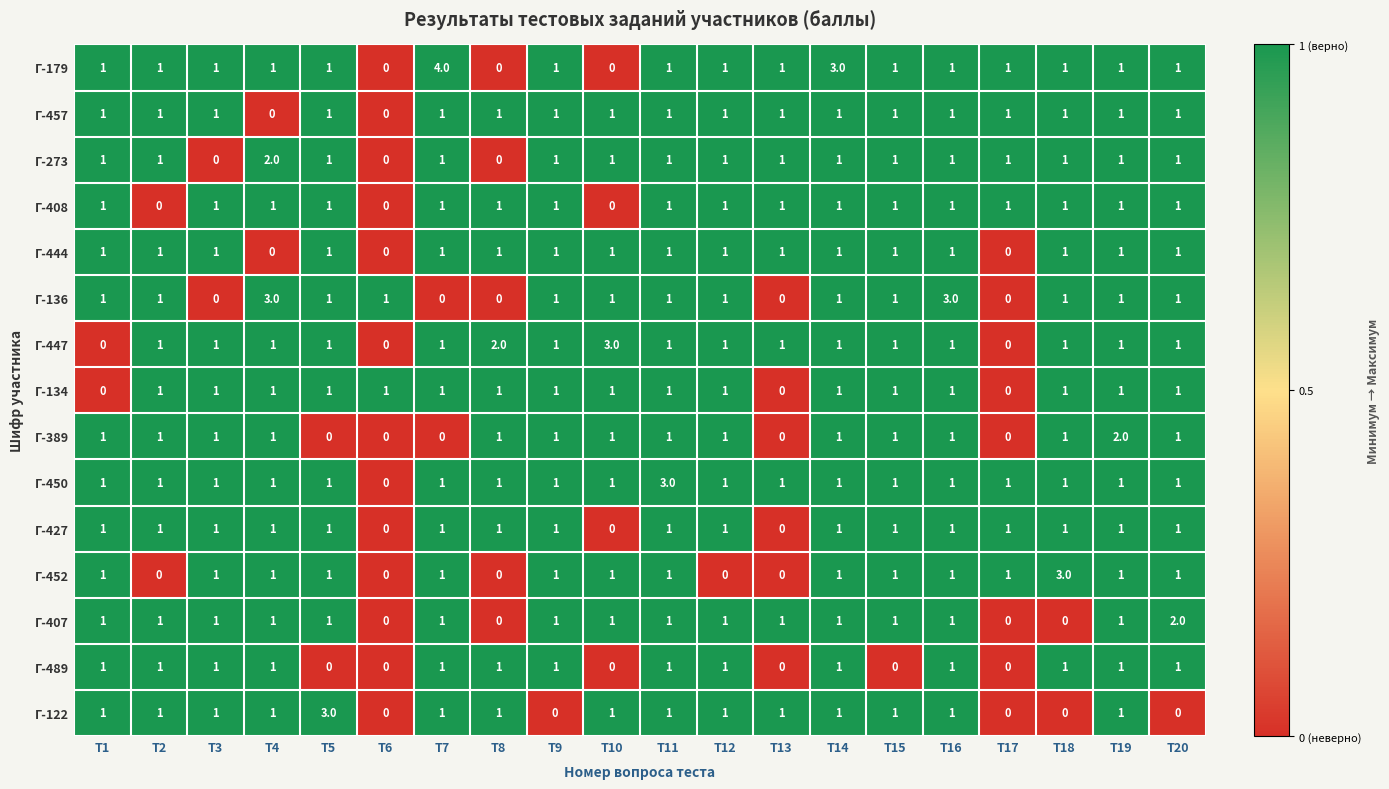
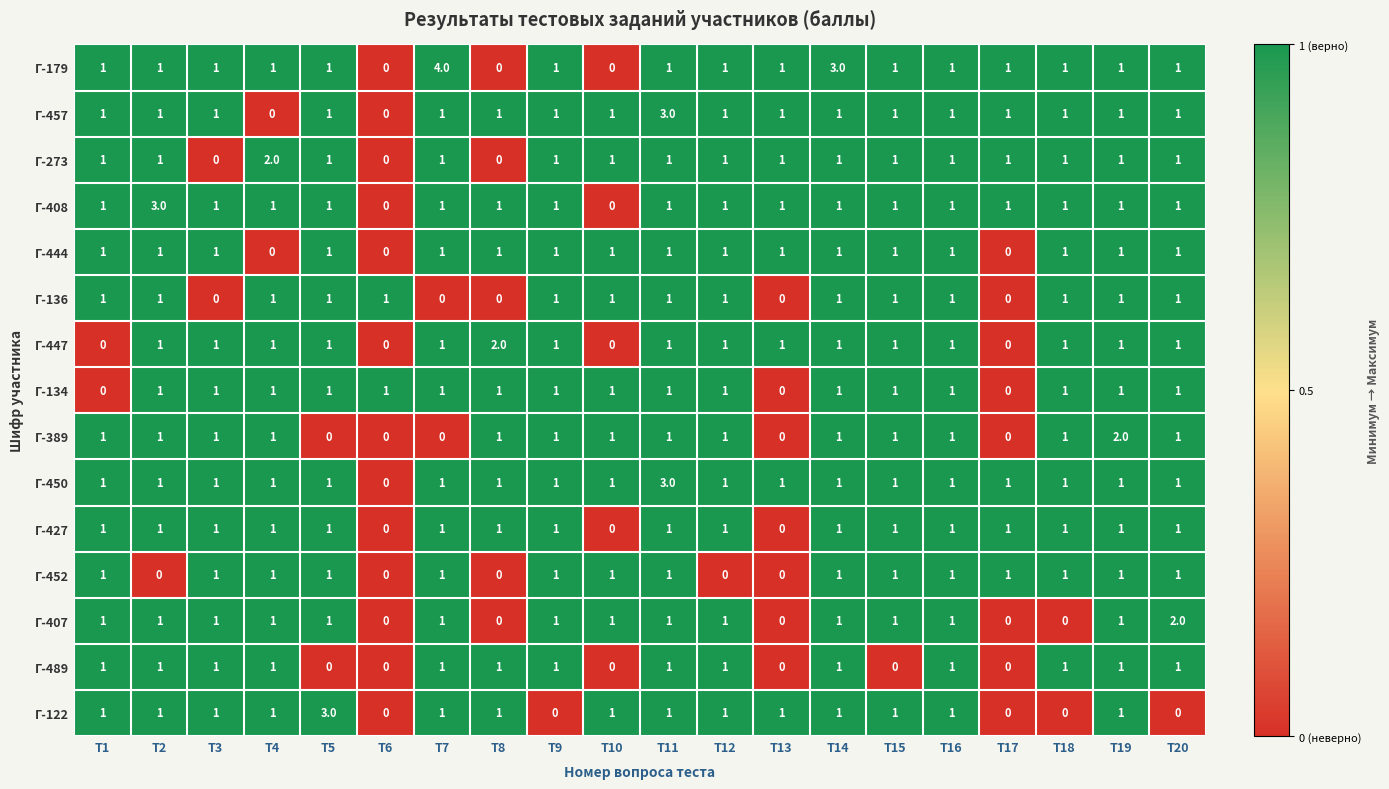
Г-457, T11: 1 -> 3.0
Г-408, T2: 0 -> 3.0
Г-136, T4: 3.0 -> 1
Г-136, T16: 3.0 -> 1
Г-447, T10: 3.0 -> 0
Г-452, T18: 3.0 -> 1
Г-407, T13: 1 -> 0
